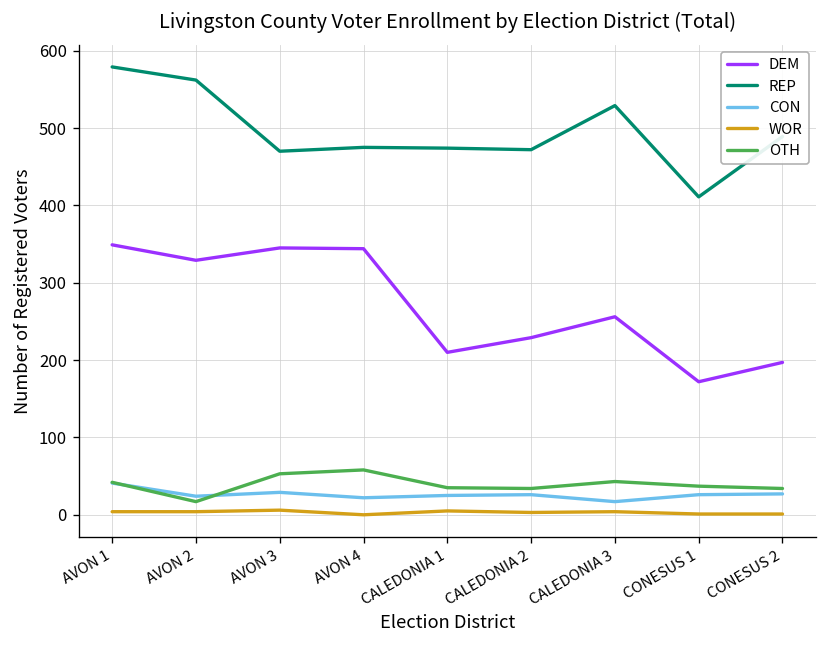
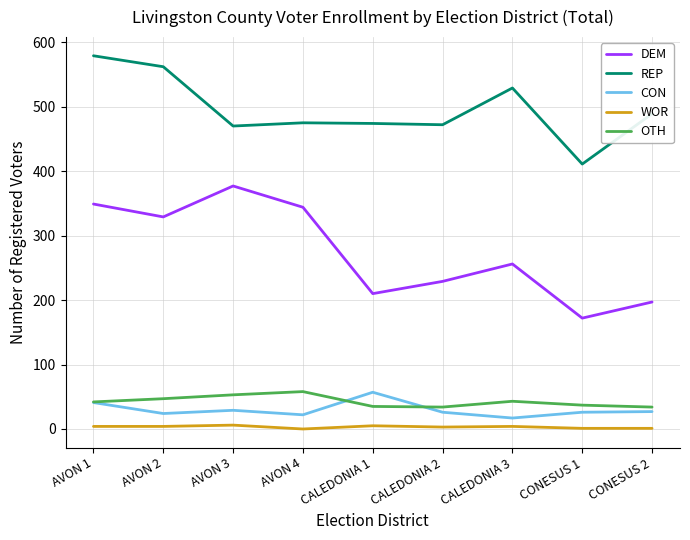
OTH, AVON 2: 20 -> 50
DEM, AVON 3: 350 -> 380
CON, CALEDONIA 1: 30 -> 60
